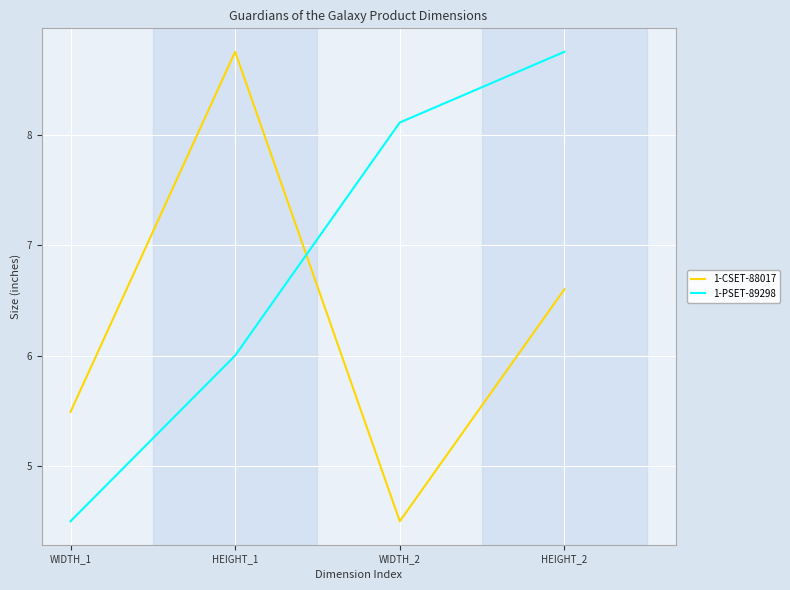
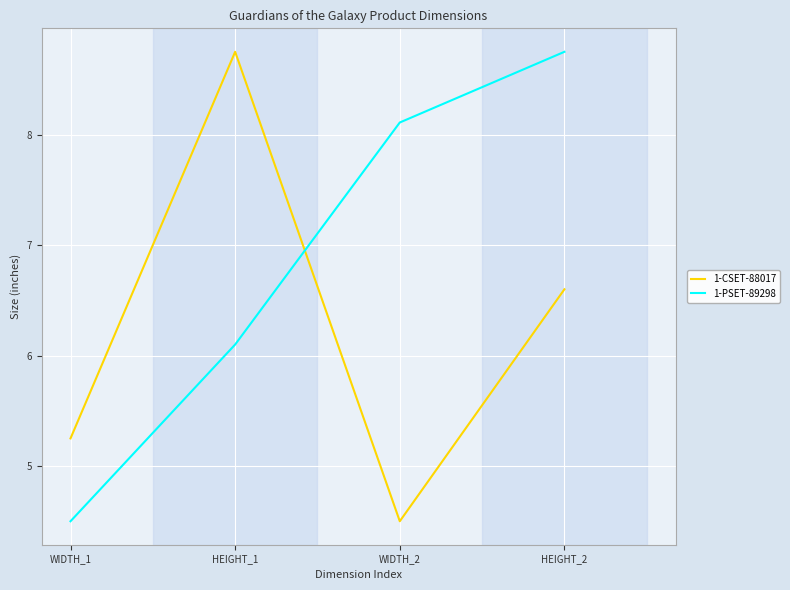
1-CSET-88017, WIDTH_1: 5.49 -> 5.25
1-PSET-89298, HEIGHT_1: 6.0 -> 6.1
